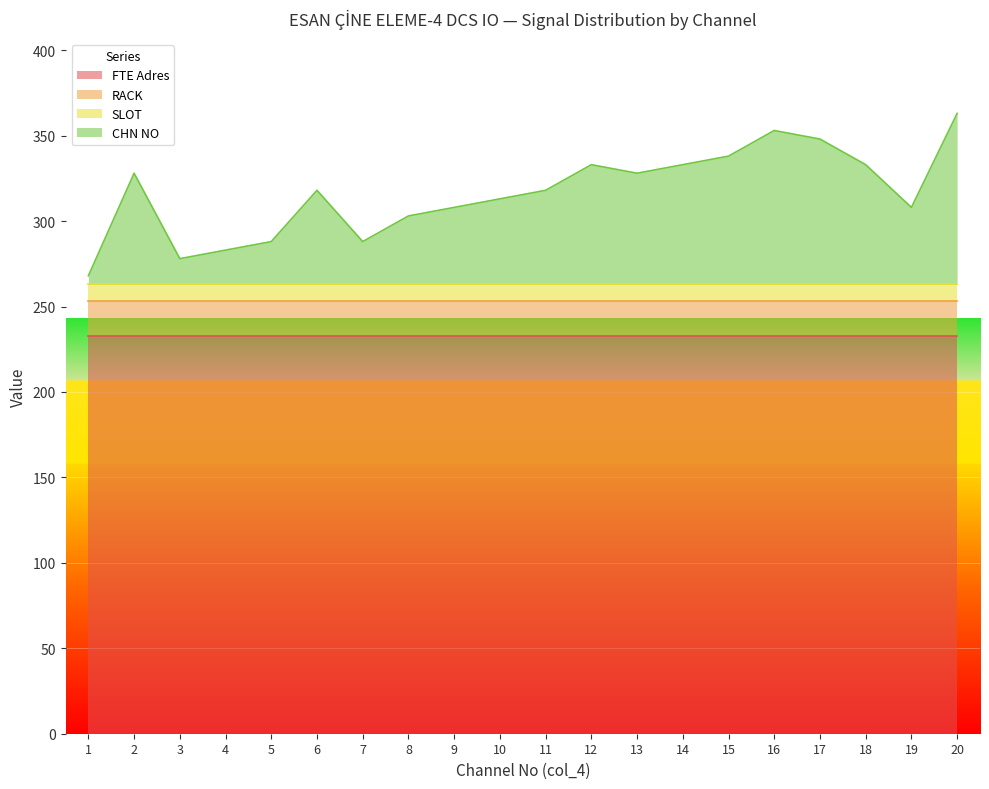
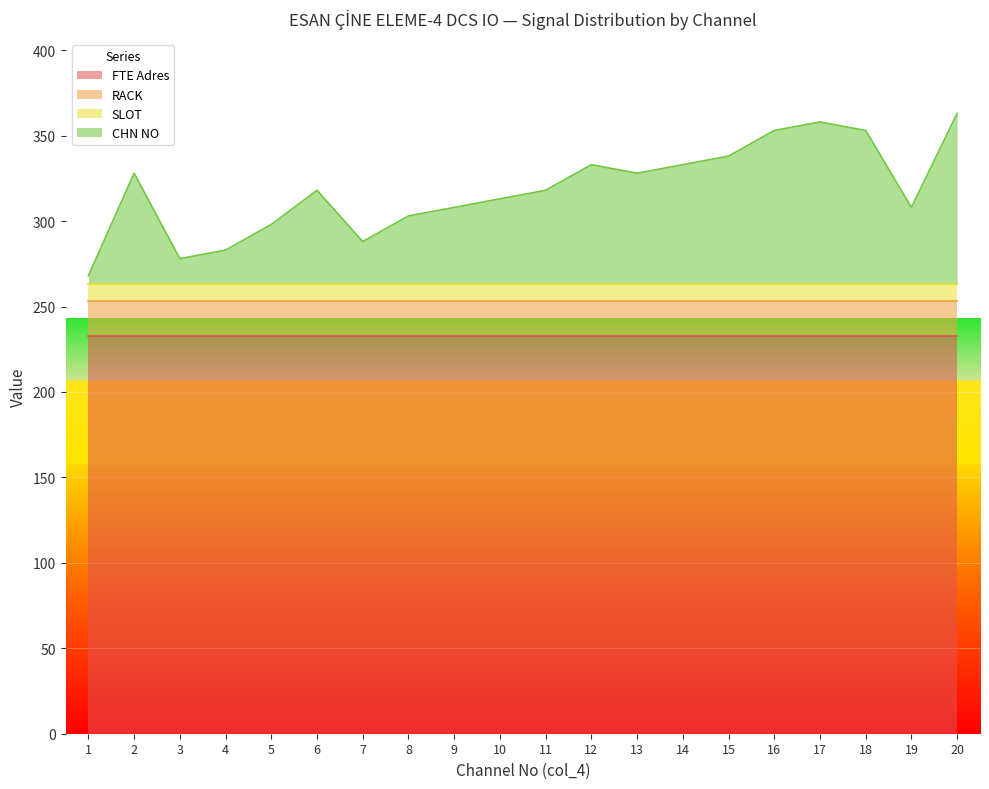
CHN NO, 5: 288 -> 298
CHN NO, 17: 348 -> 358
CHN NO, 18: 333 -> 353
